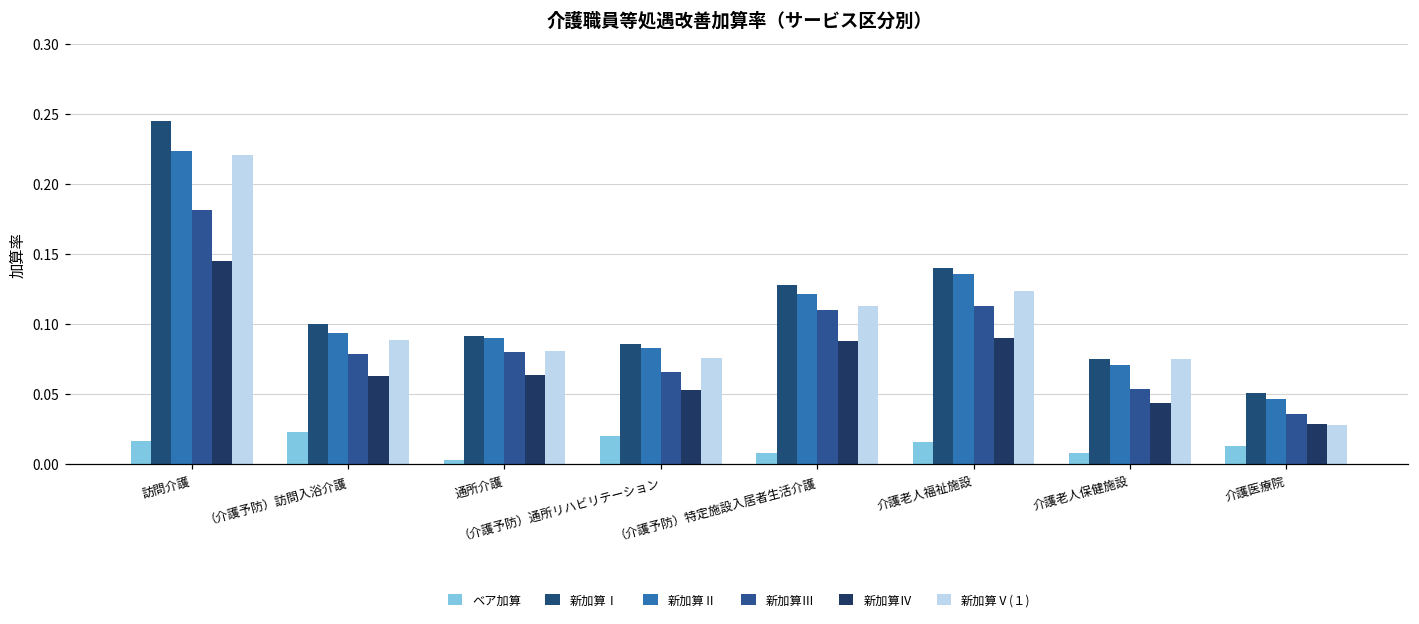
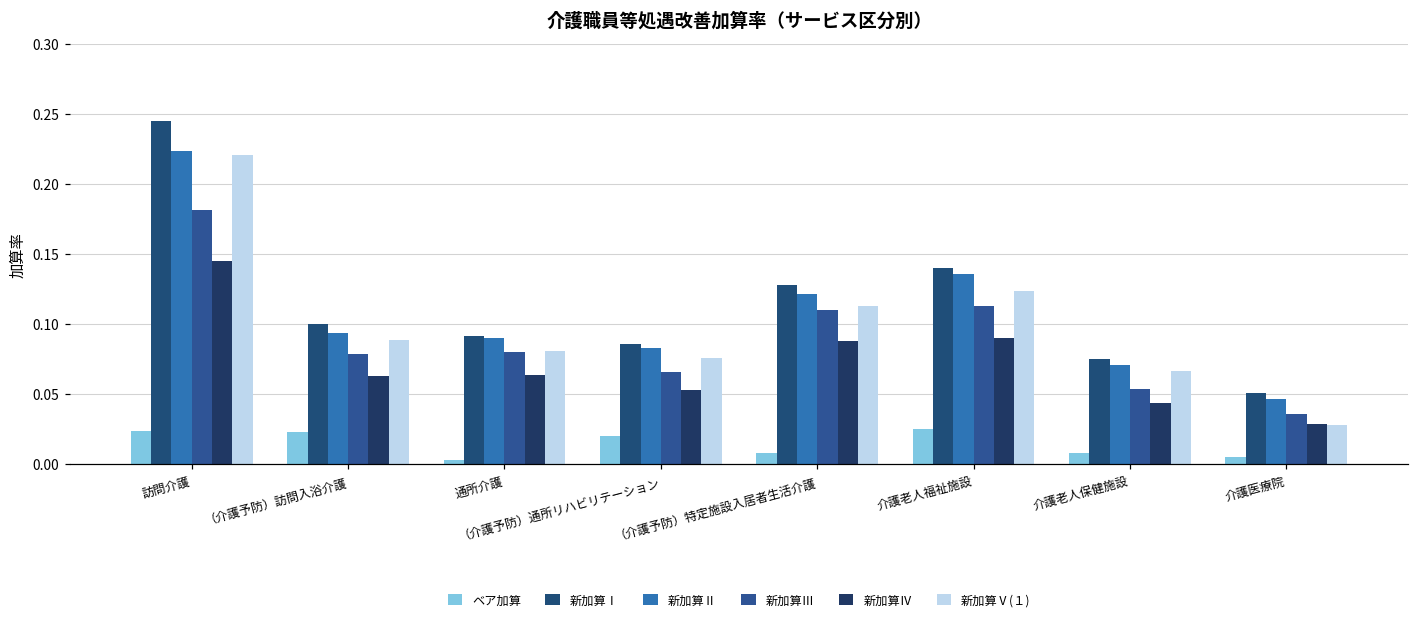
ベア加算, 訪問介護: 0.017 -> 0.024
ベア加算, 介護老人福祉施設: 0.016 -> 0.025
新加算Ⅴ(１), 介護老人保健施設: 0.075 -> 0.067
ベア加算, 介護医療院: 0.013 -> 0.005
